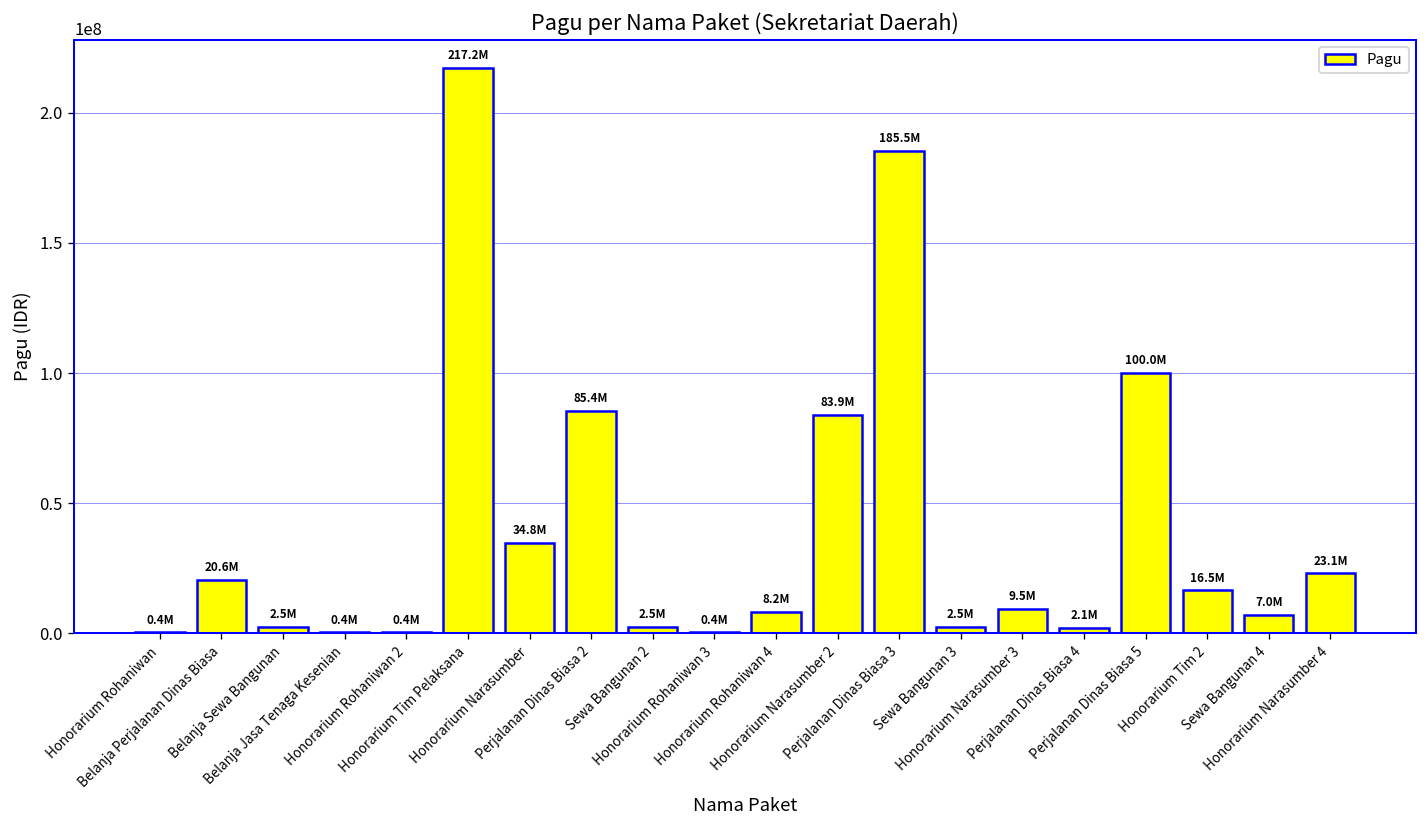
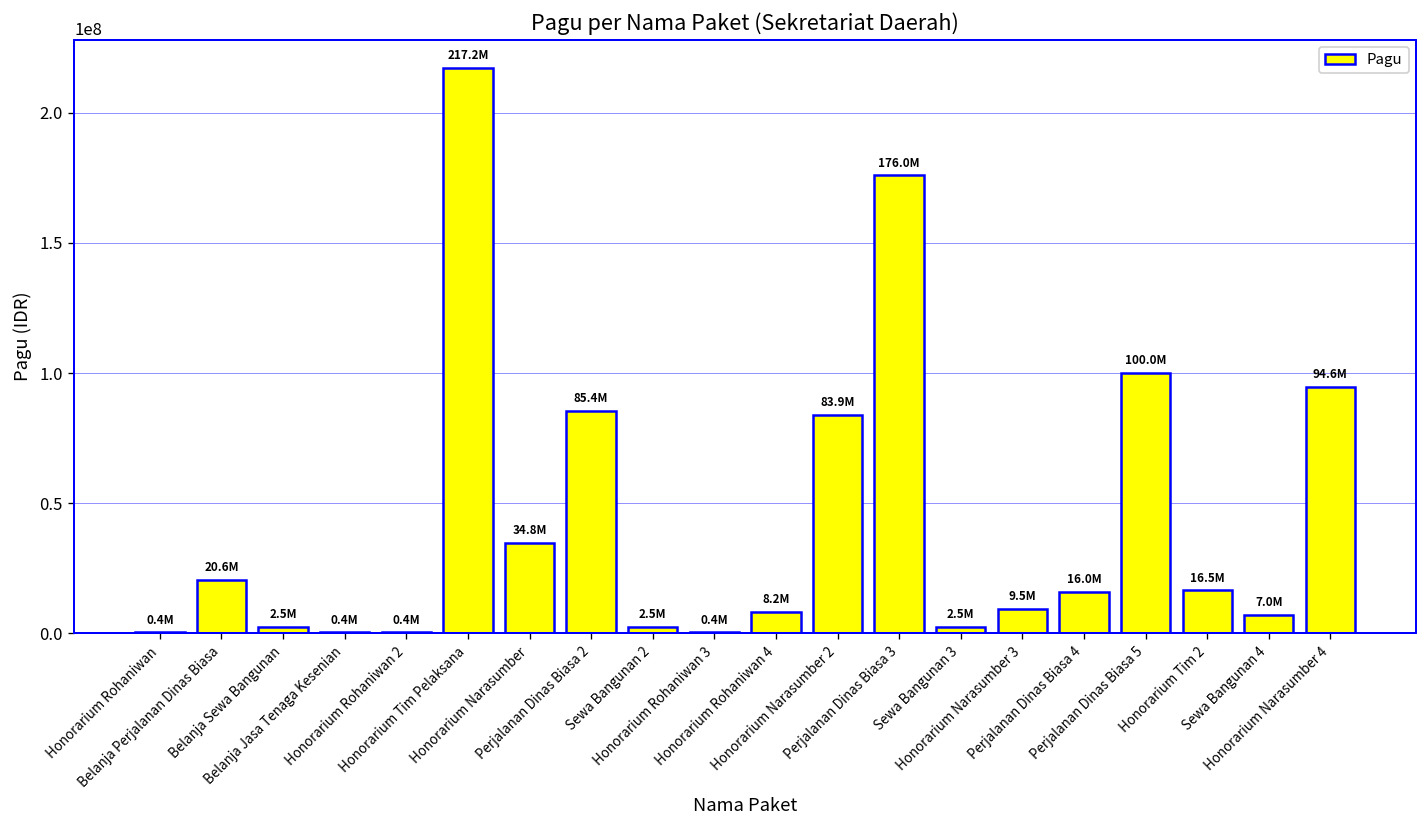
Perjalanan Dinas Biasa 3: 185.5M -> 176.0M
Perjalanan Dinas Biasa 4: 2.1M -> 16.0M
Honorarium Narasumber 4: 23.1M -> 94.6M
